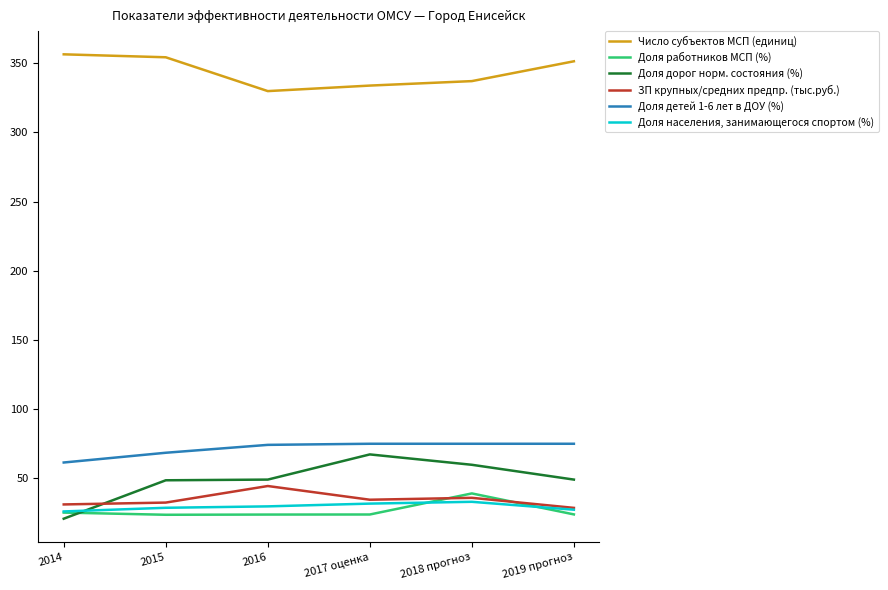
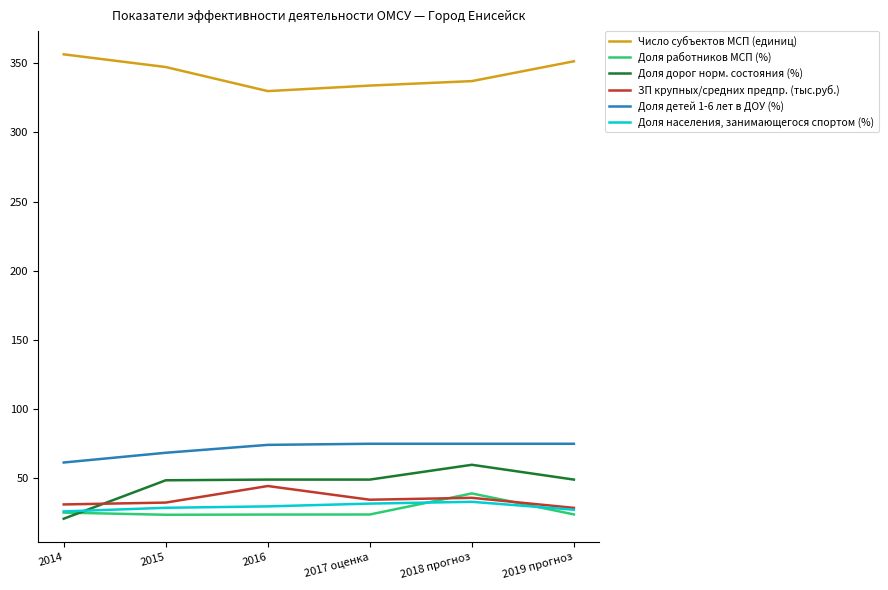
Число субъектов МСП (единиц), 2015: 354 -> 347
Доля дорог норм. состояния (%), 2017 оценка: 67 -> 49
